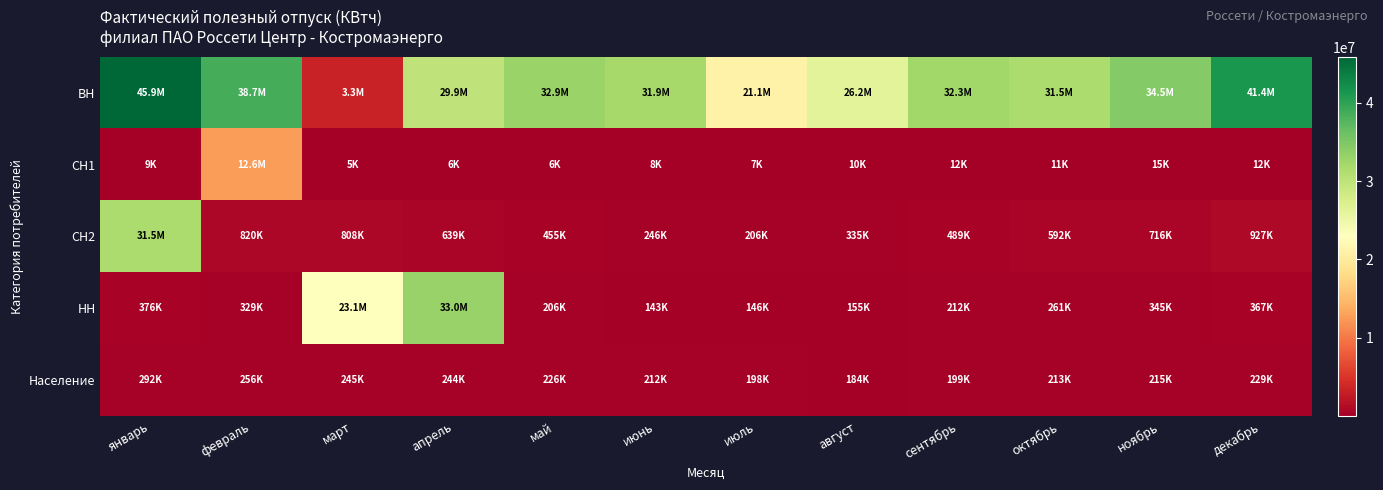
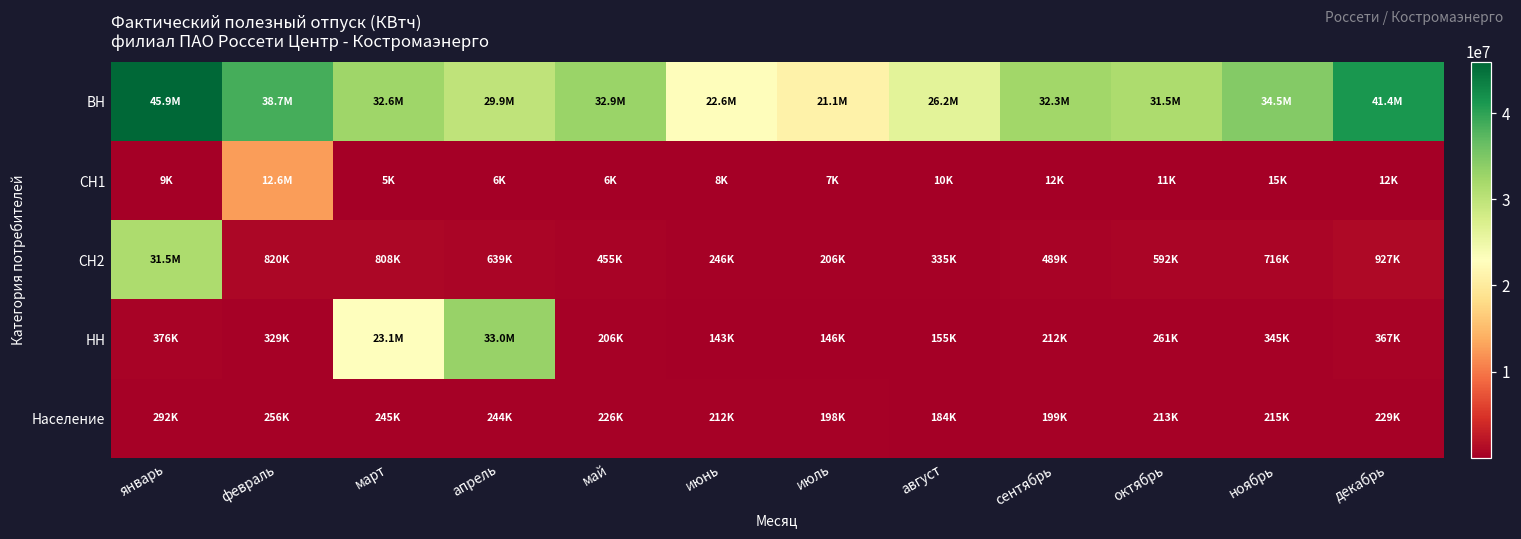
ВН, март: 3.3M -> 32.6M
ВН, июнь: 31.9M -> 22.6M
